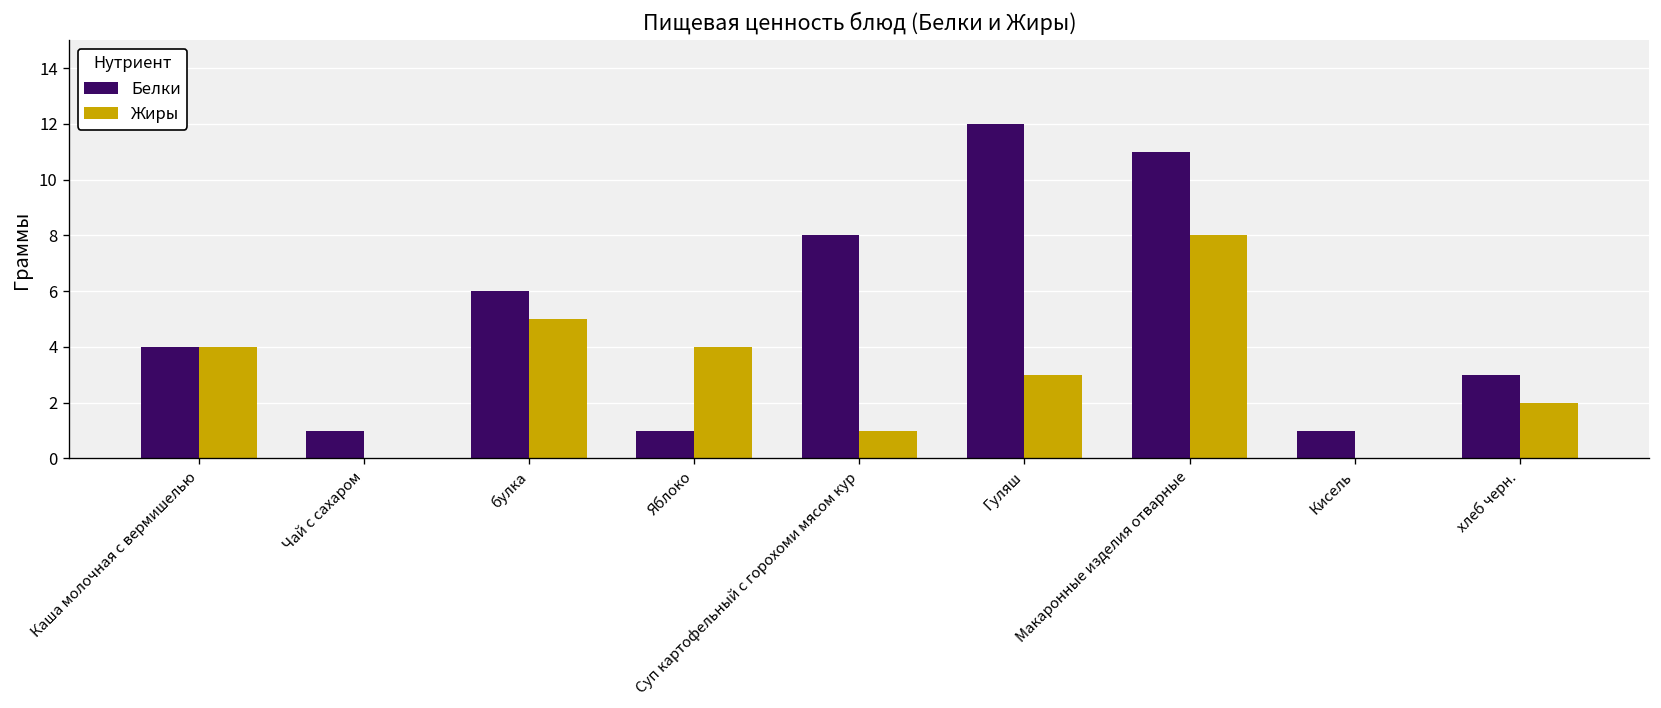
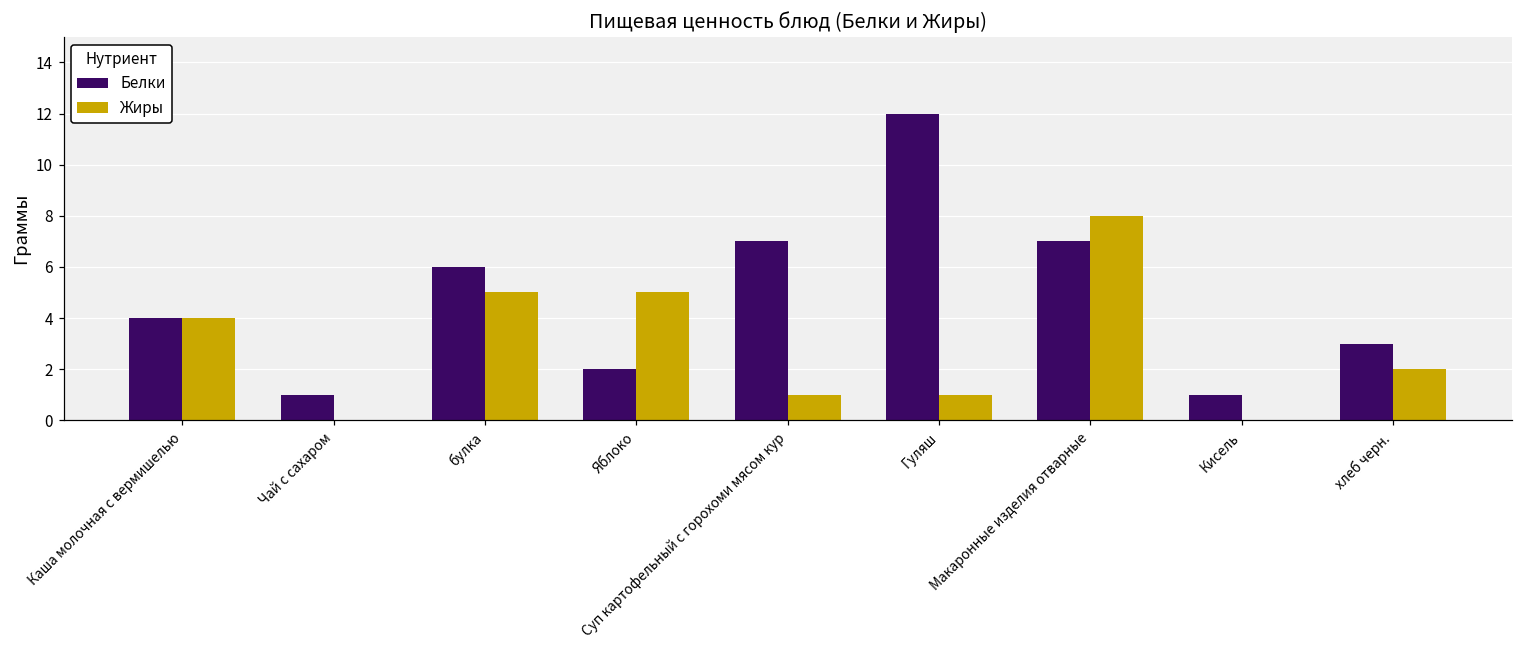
Белки, Яблоко: 1 -> 2
Жиры, Яблоко: 4 -> 5
Белки, Суп картофельный с горохоми мясом кур: 8 -> 7
Жиры, Гуляш: 3 -> 1
Белки, Макаронные изделия отварные: 11 -> 7
